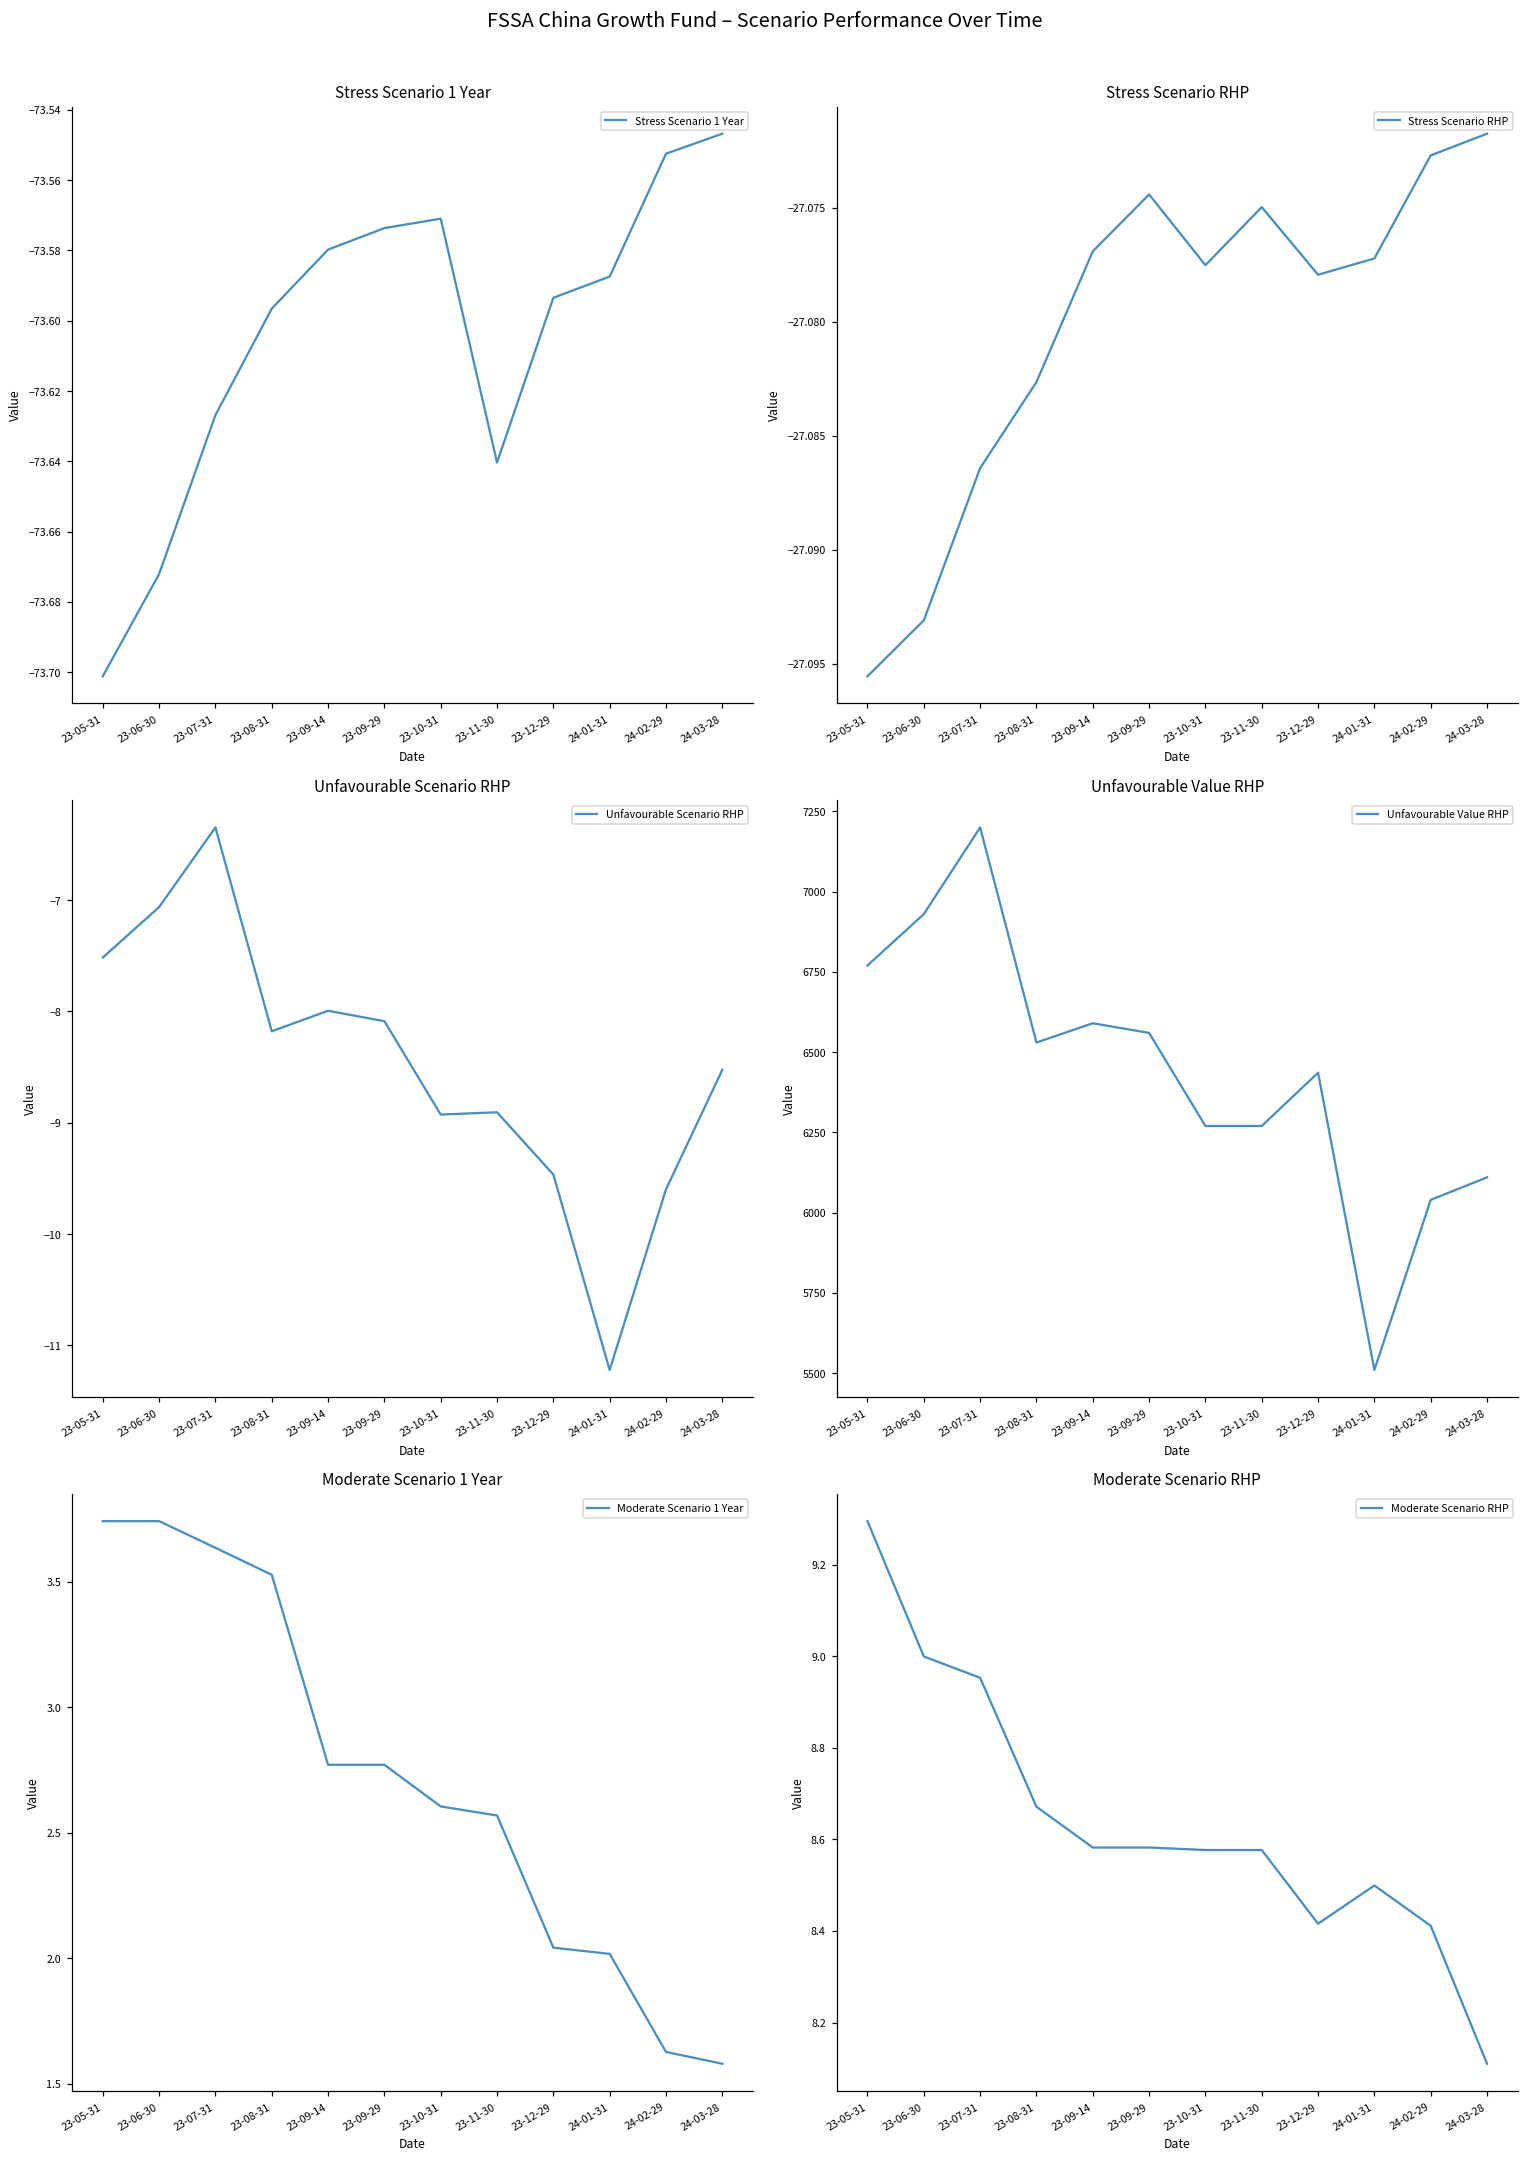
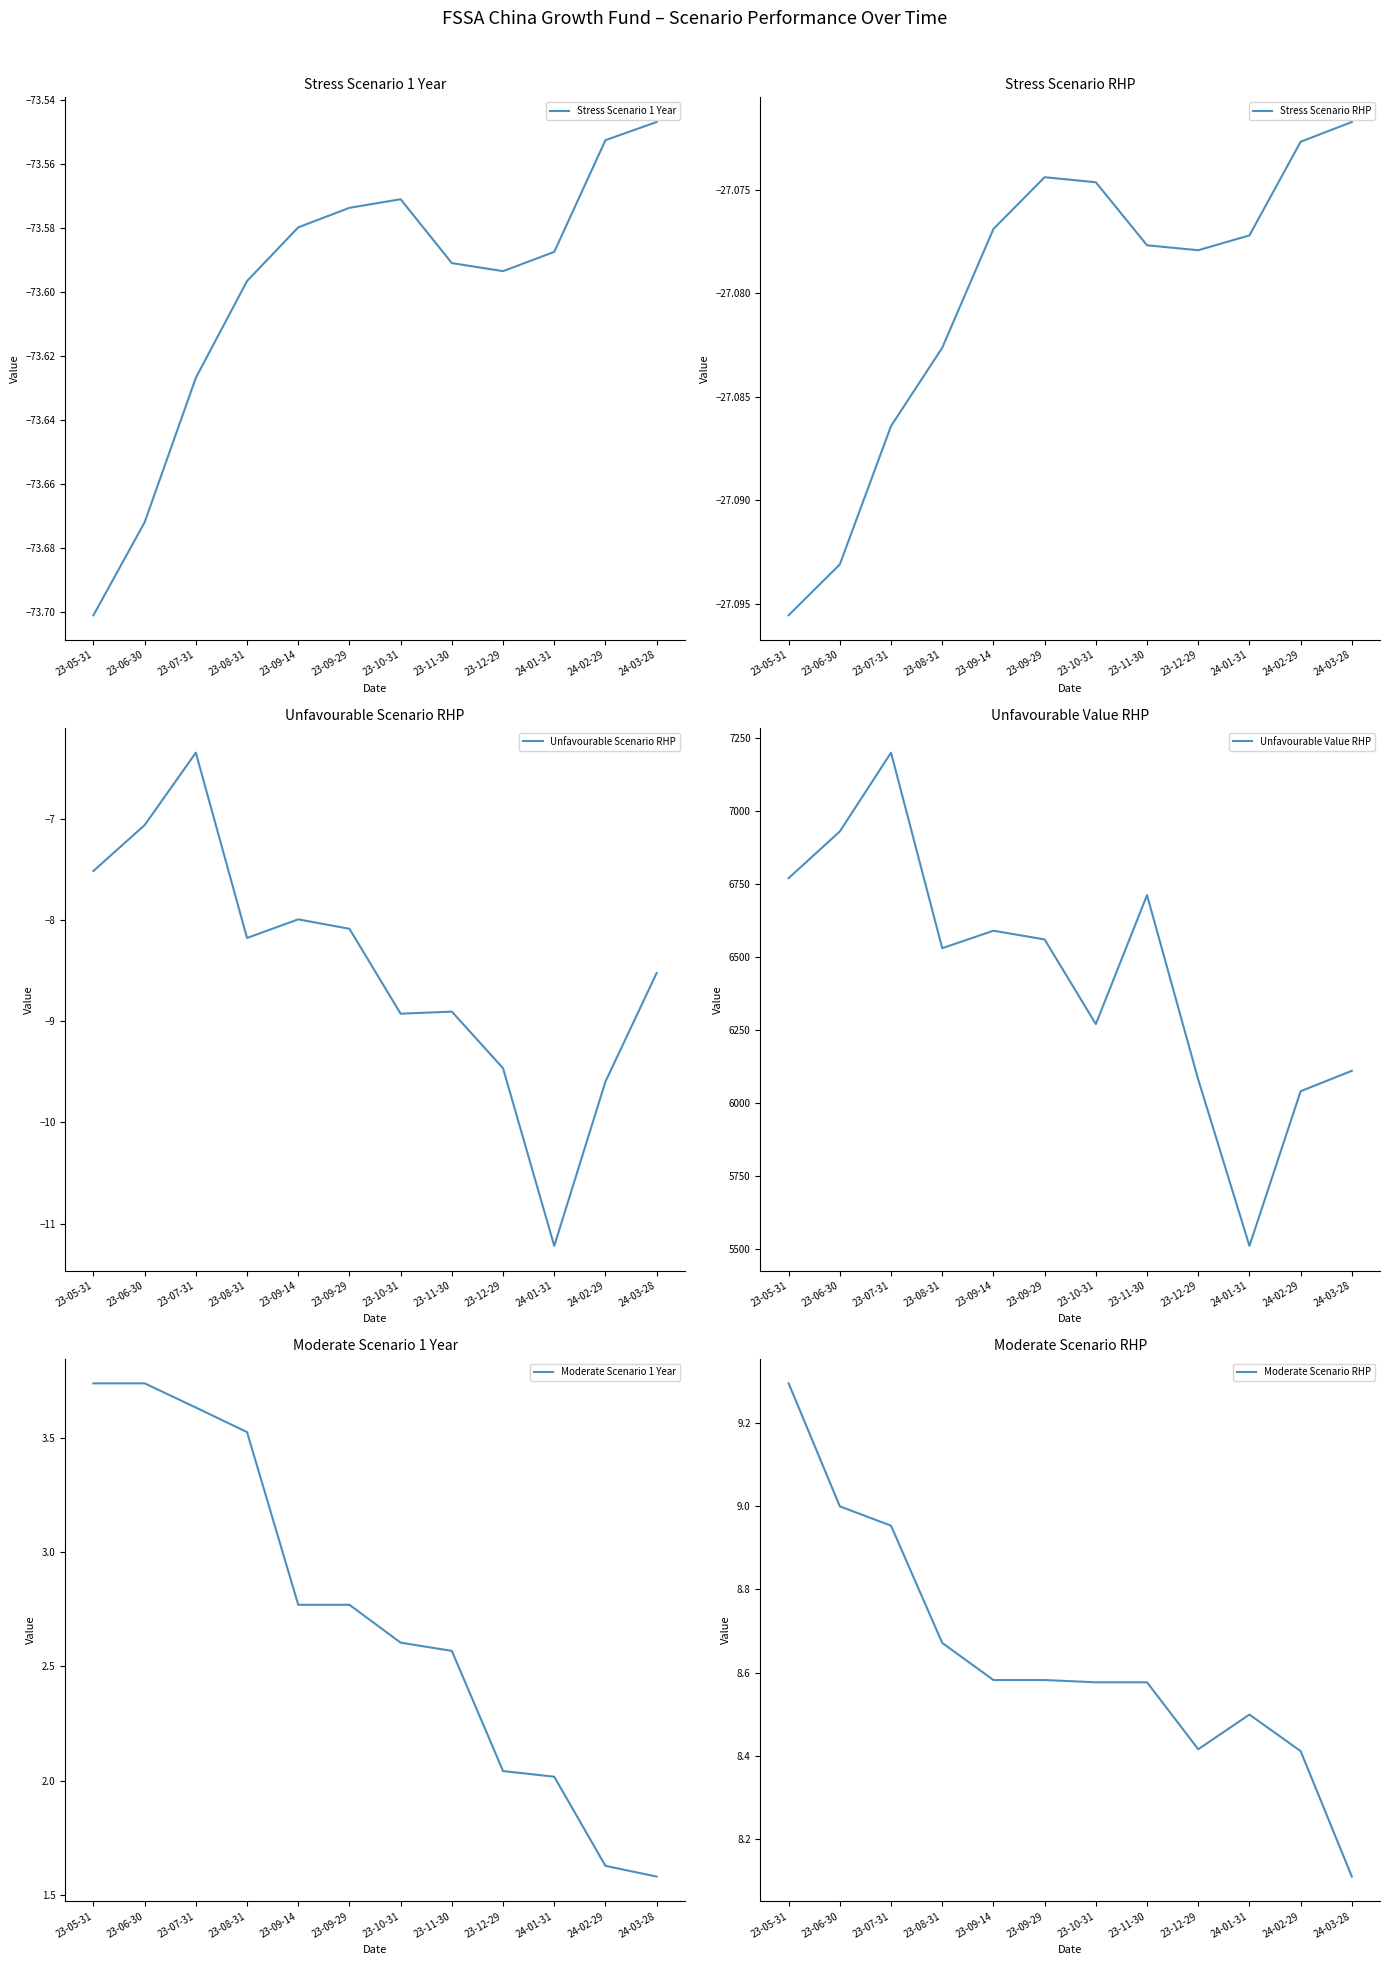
Stress Scenario 1 Year, 23-11-30: -73.640 -> -73.591
Stress Scenario RHP, 23-10-31: -27.0775 -> -27.0746
Stress Scenario RHP, 23-11-30: -27.0750 -> -27.0777
Unfavourable Value RHP, 23-11-30: 6270 -> 6710
Unfavourable Value RHP, 23-12-29: 6440 -> 6080
